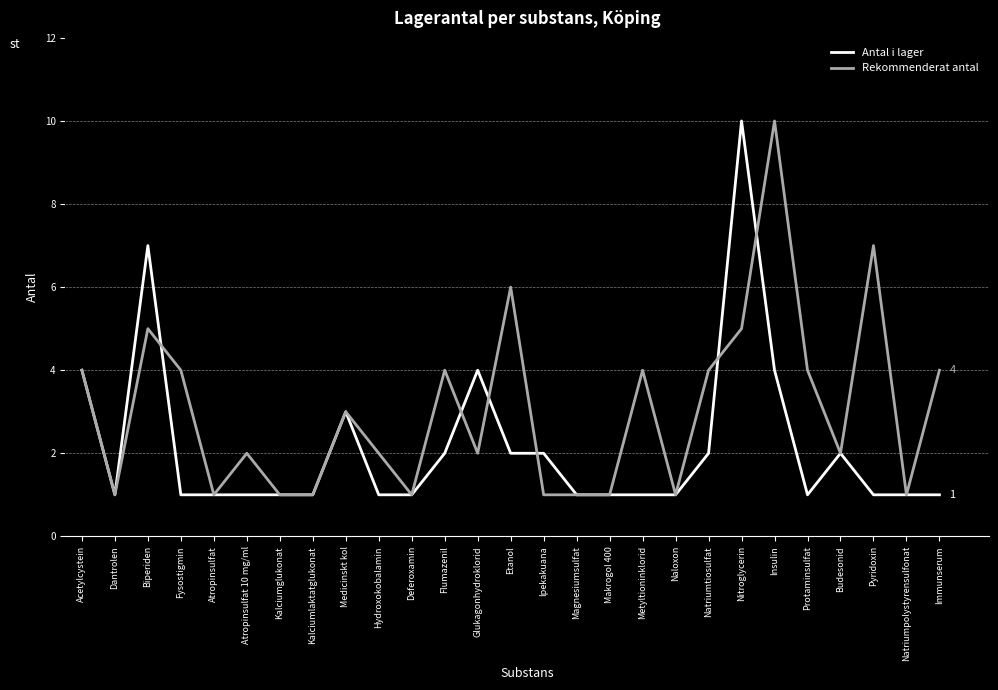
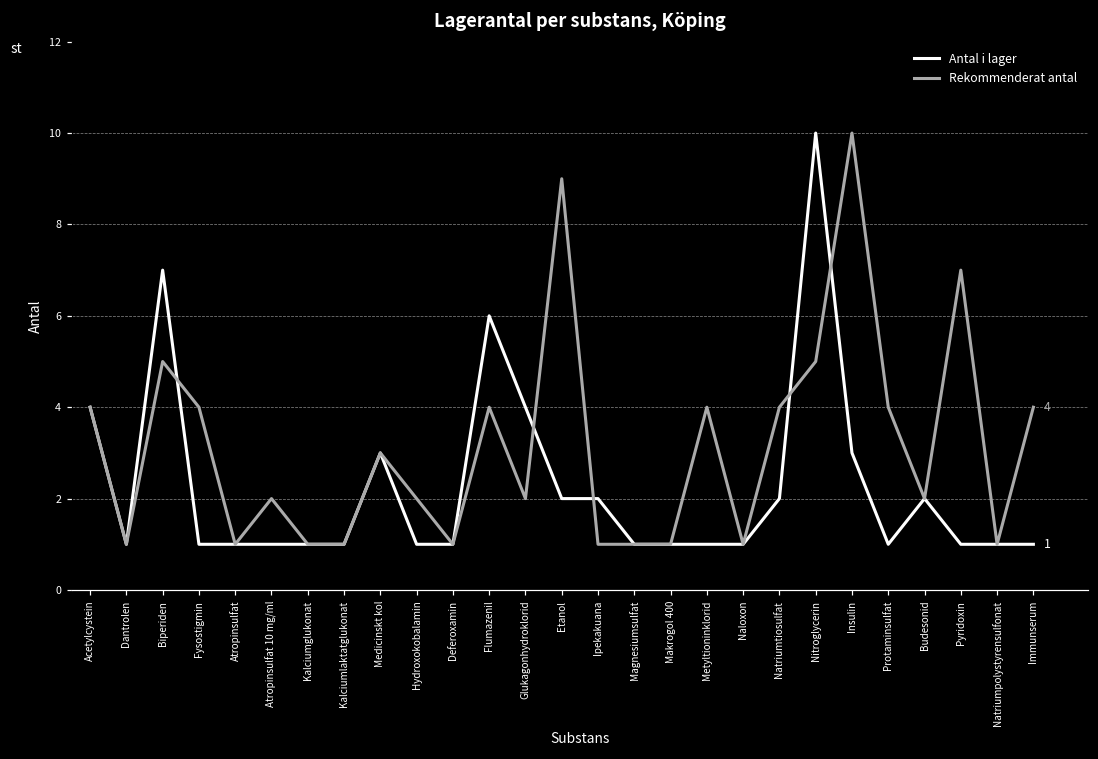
Antal i lager, Flumazenil: 2 -> 6
Rekommenderat antal, Etanol: 6 -> 9
Antal i lager, Insulin: 4 -> 3
